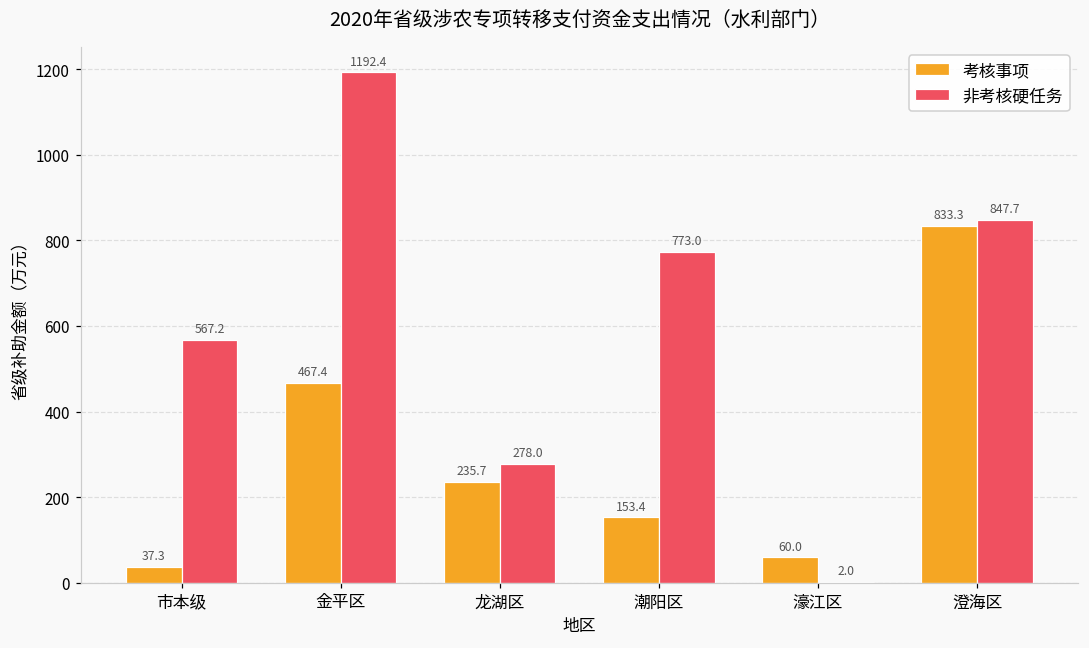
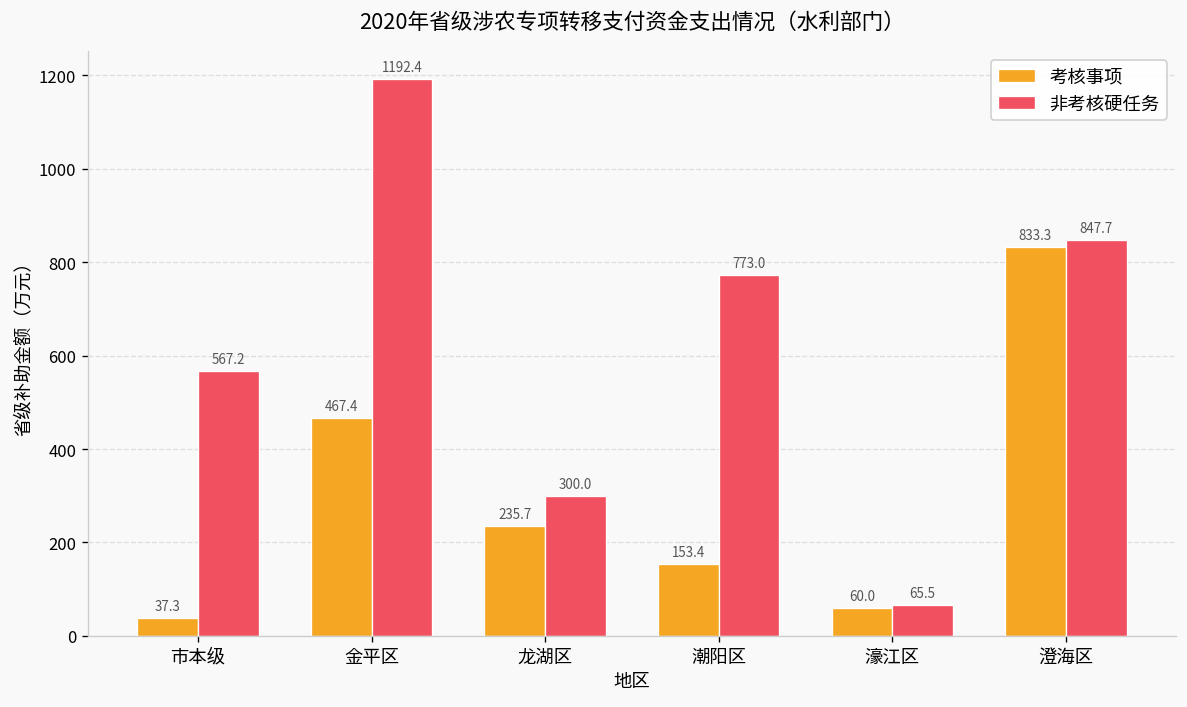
非考核硬任务, 龙湖区: 278.0 -> 300.0
非考核硬任务, 濠江区: 2.0 -> 65.5
